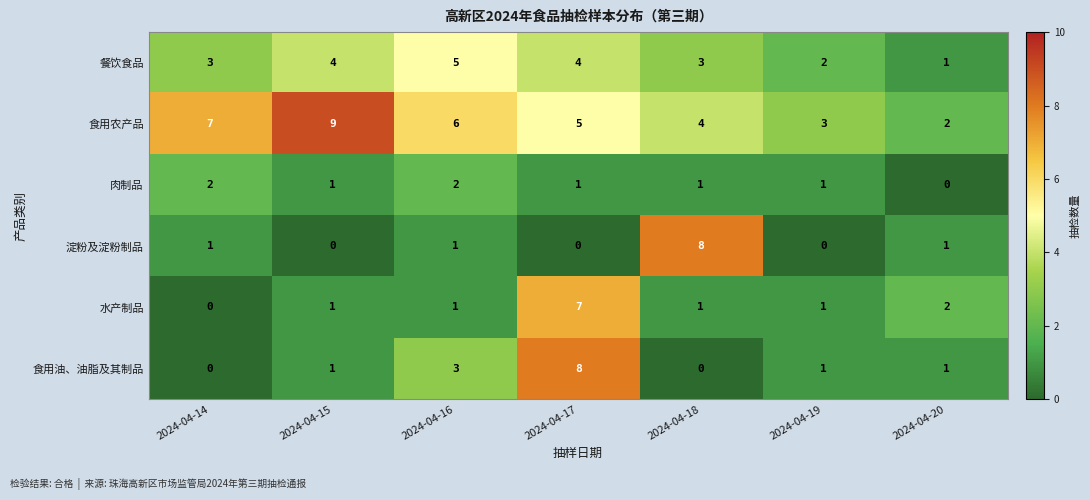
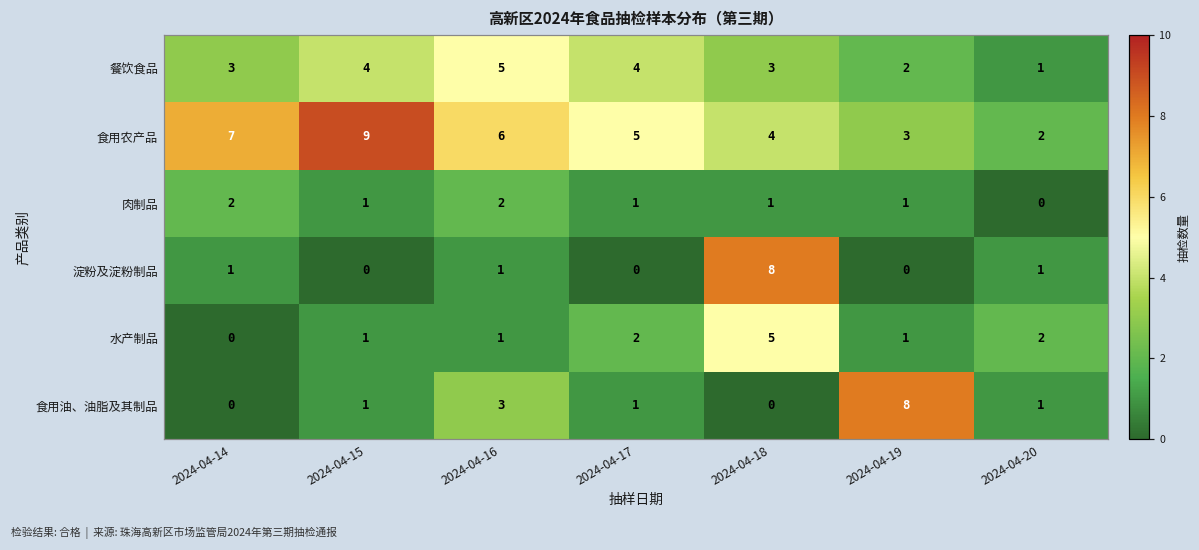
水产制品, 2024-04-17: 7 -> 2
水产制品, 2024-04-18: 1 -> 5
食用油、油脂及其制品, 2024-04-17: 8 -> 1
食用油、油脂及其制品, 2024-04-19: 1 -> 8
